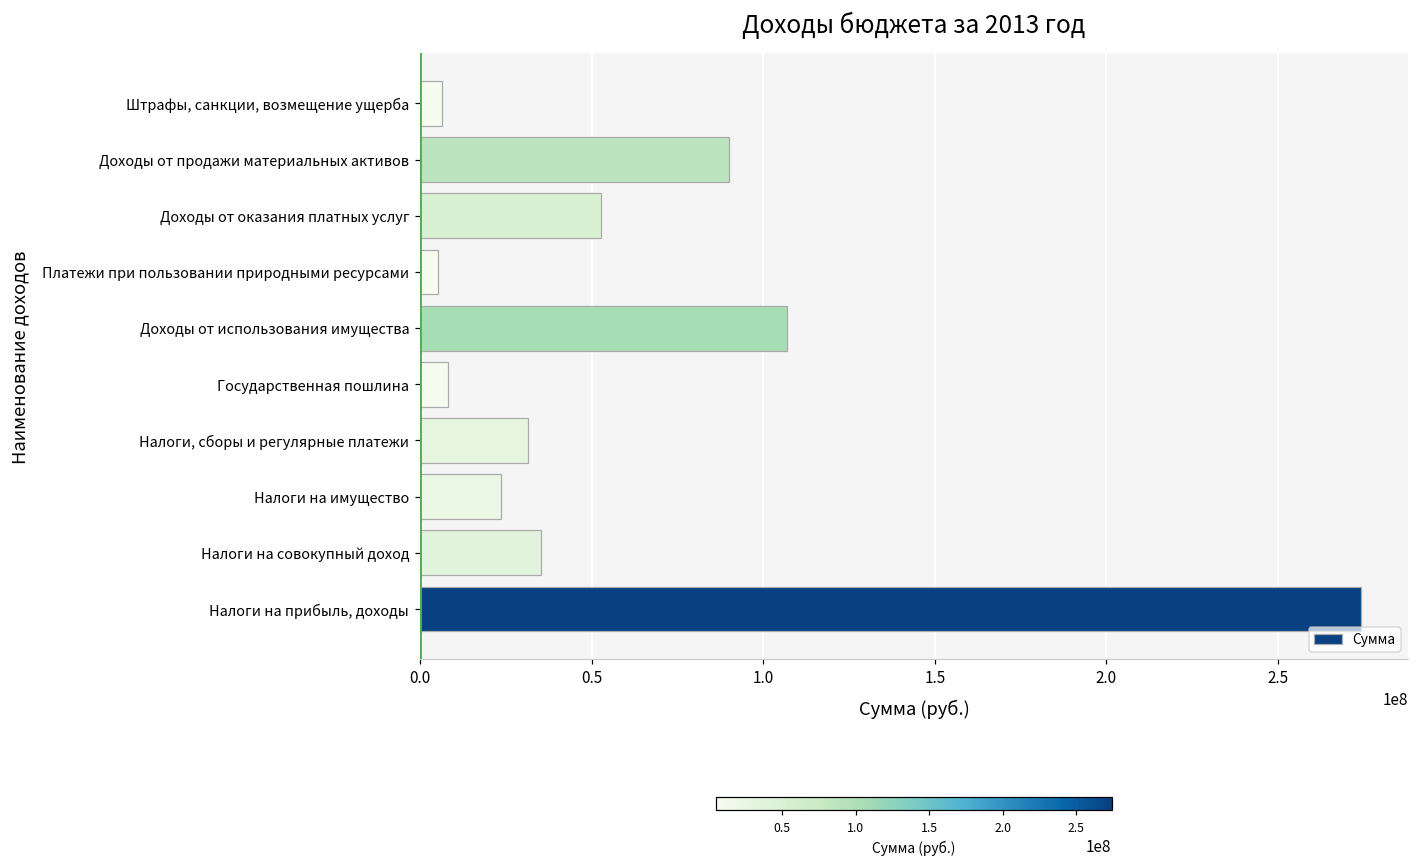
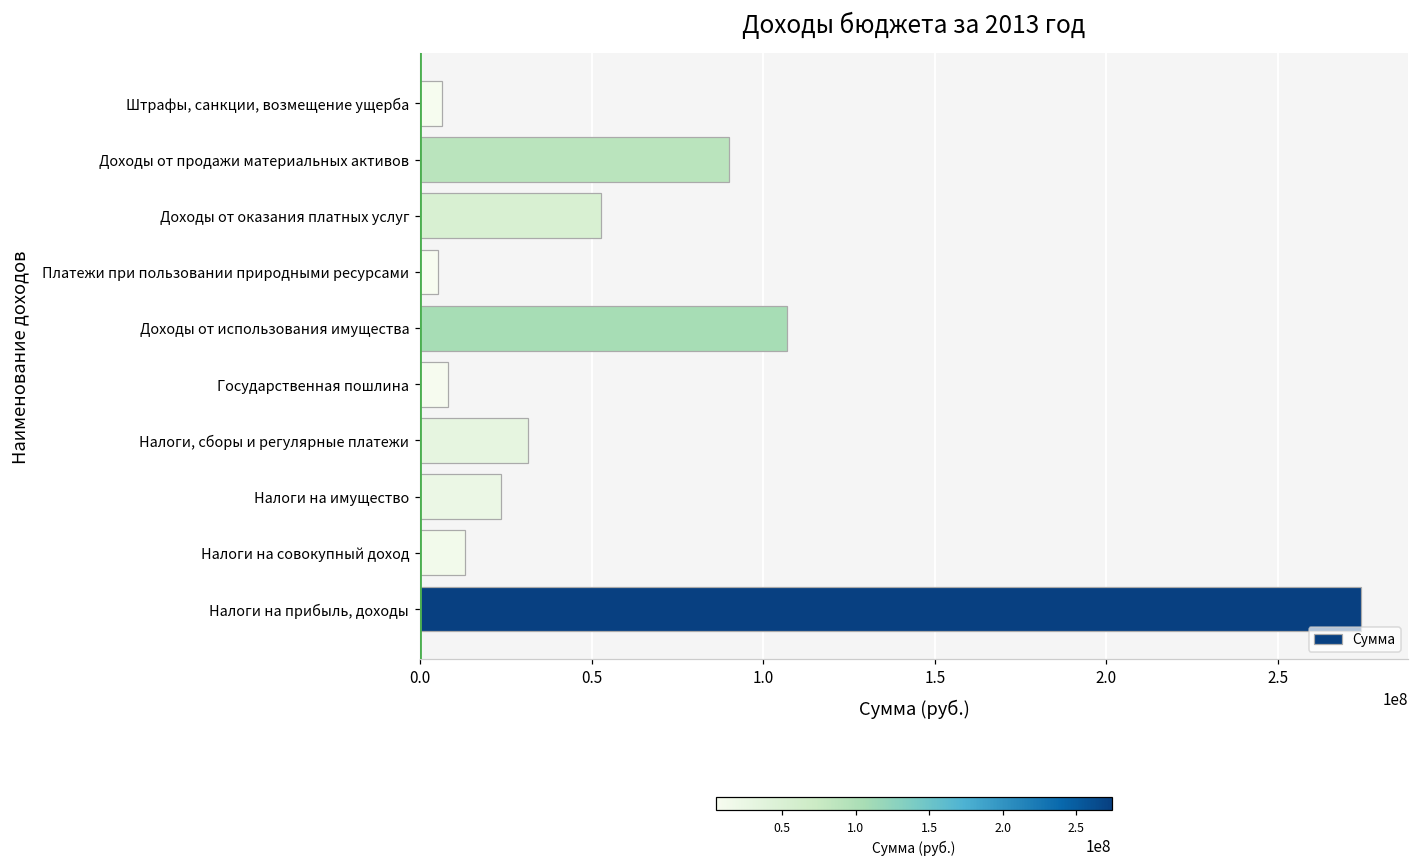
Налоги на совокупный доход: 35000000 -> 13000000
